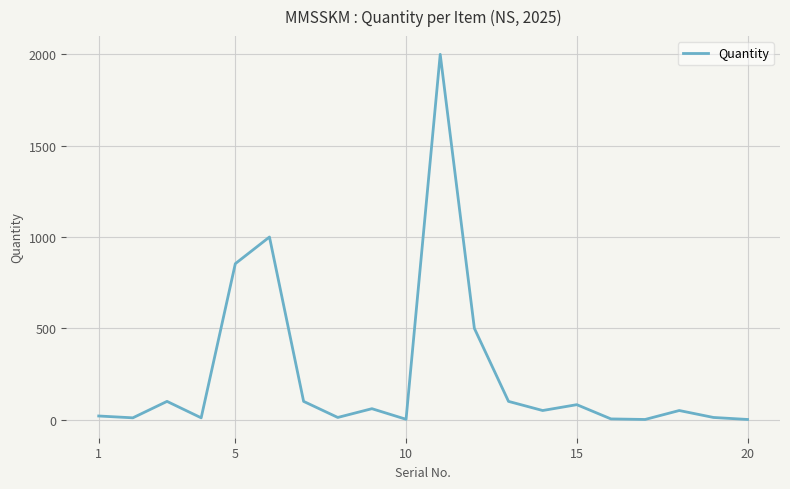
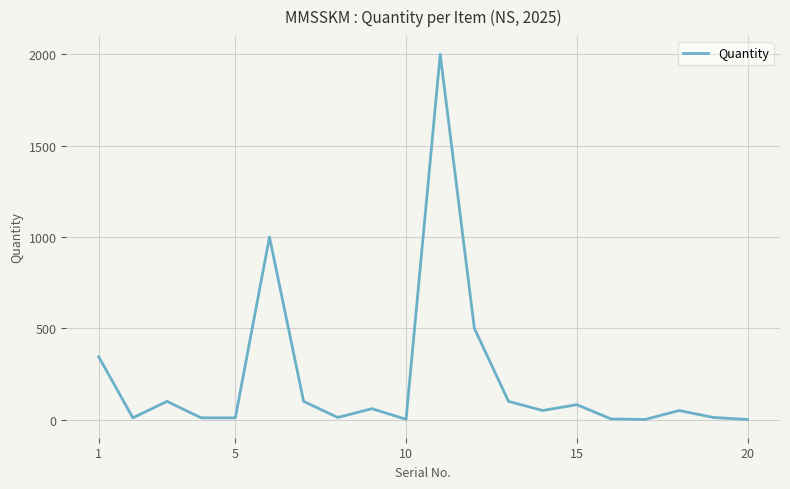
1: 20 -> 340
5: 850 -> 10
